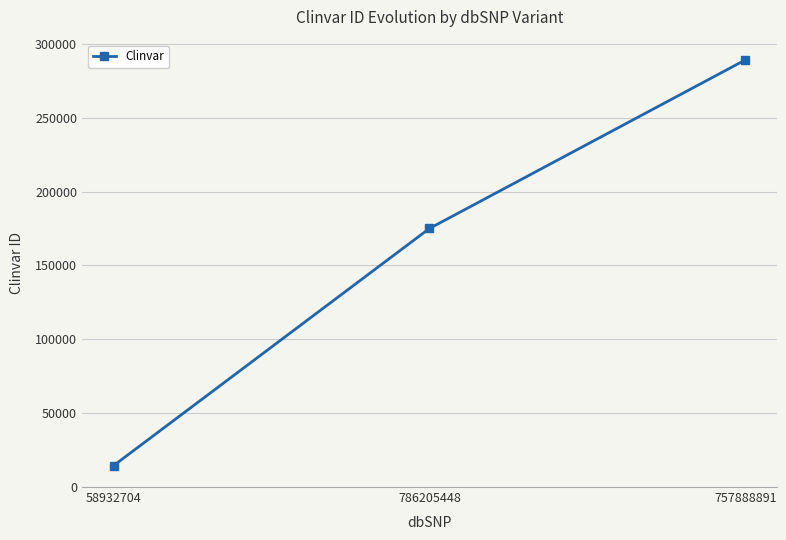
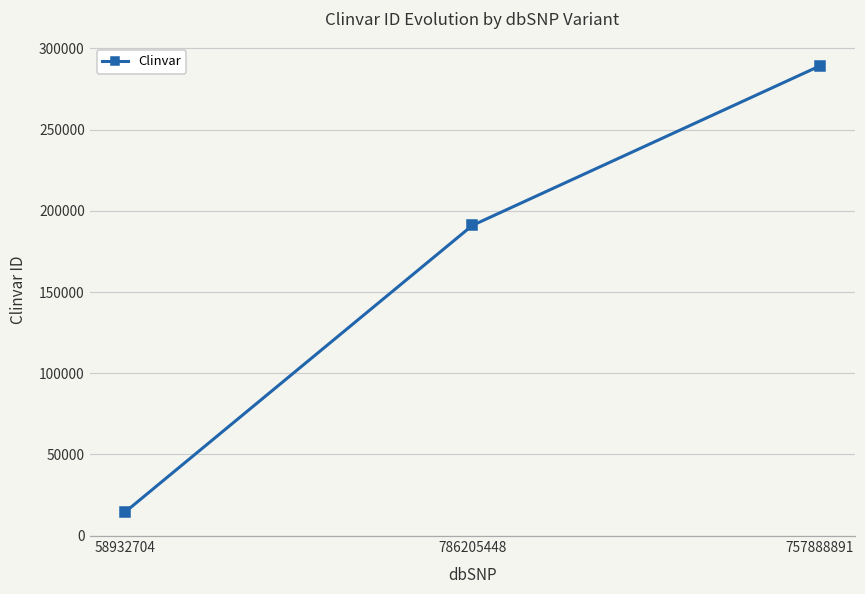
786205448: 175000 -> 191000
